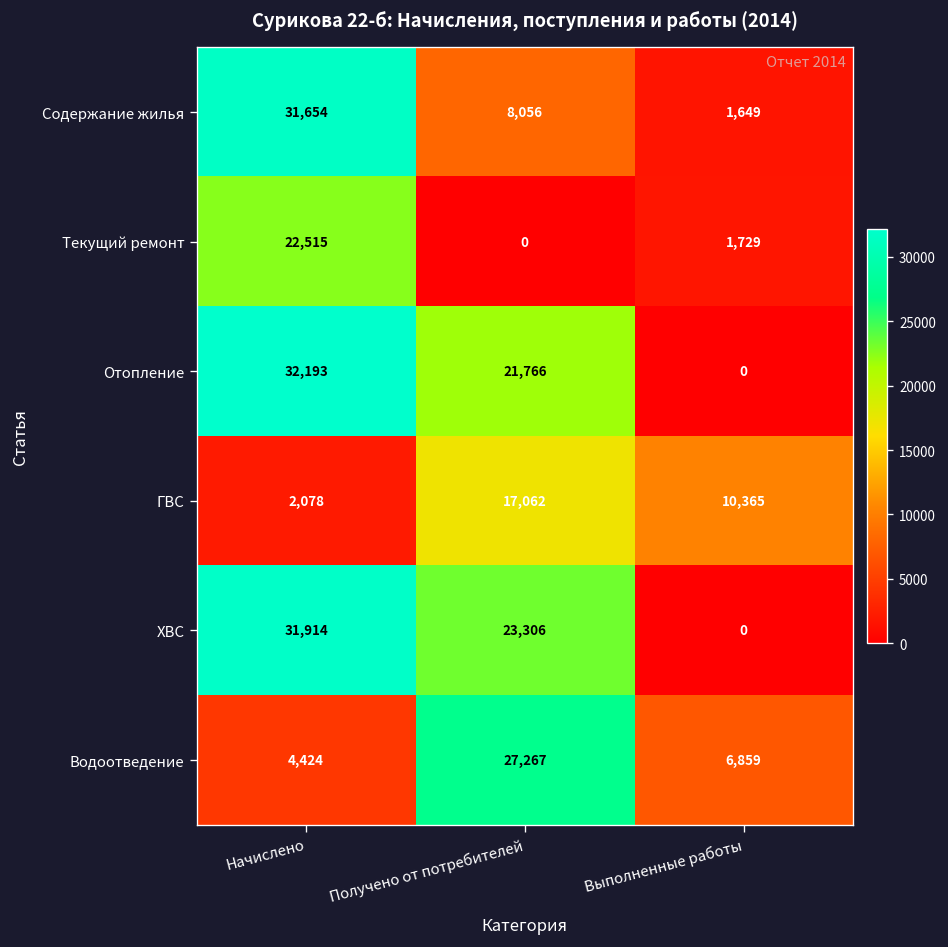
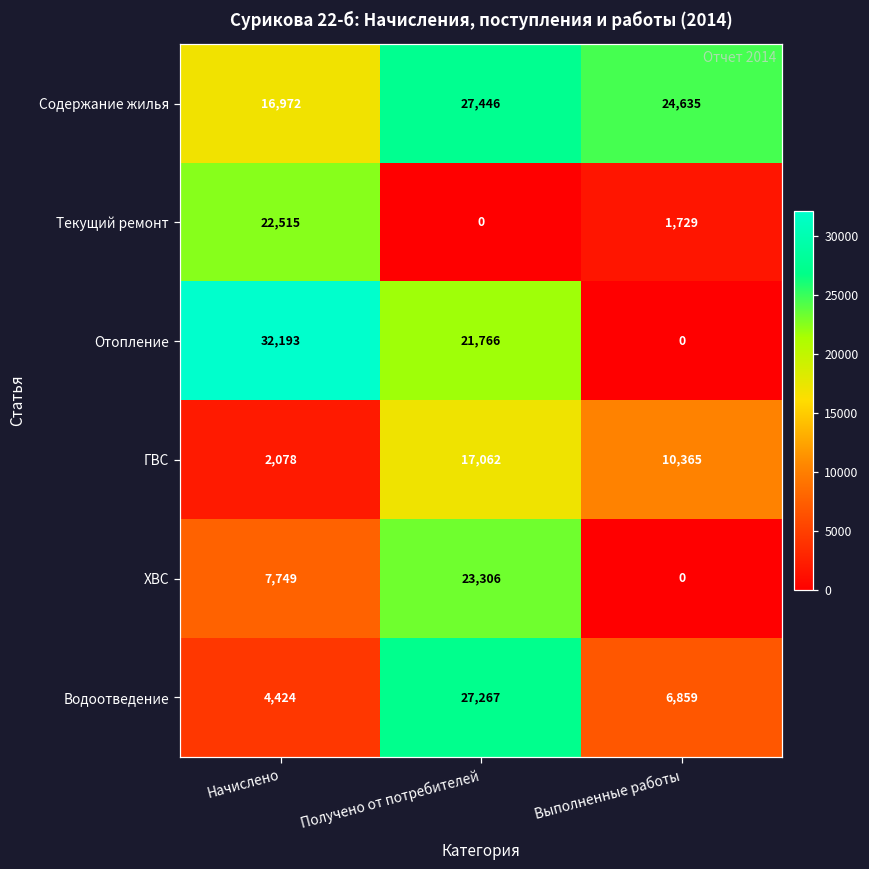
Содержание жилья, Начислено: 31,654 -> 16,972
Содержание жилья, Получено от потребителей: 8,056 -> 27,446
Содержание жилья, Выполненные работы: 1,649 -> 24,635
ХВС, Начислено: 31,914 -> 7,749
